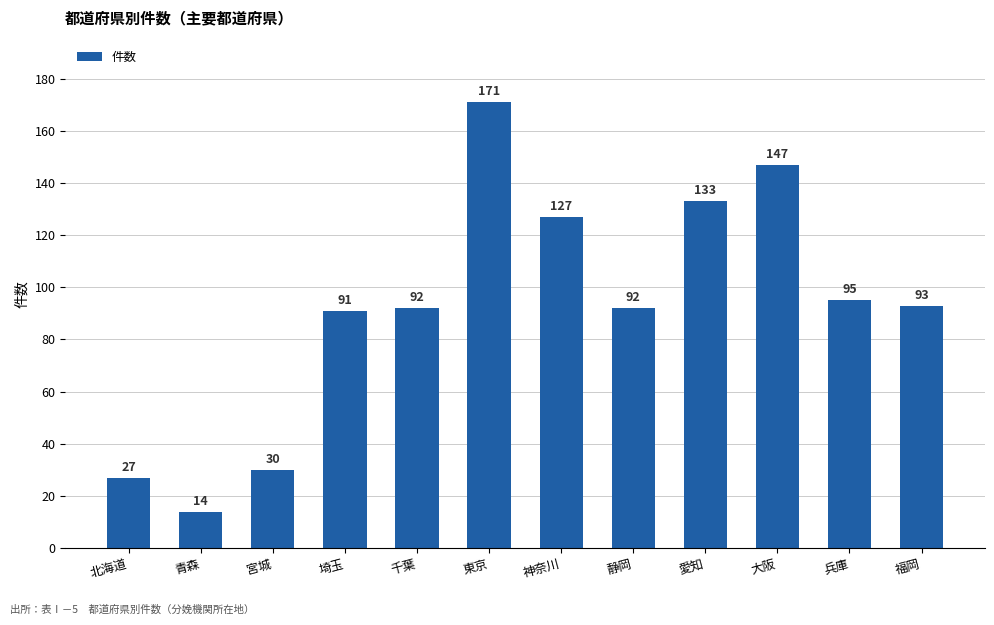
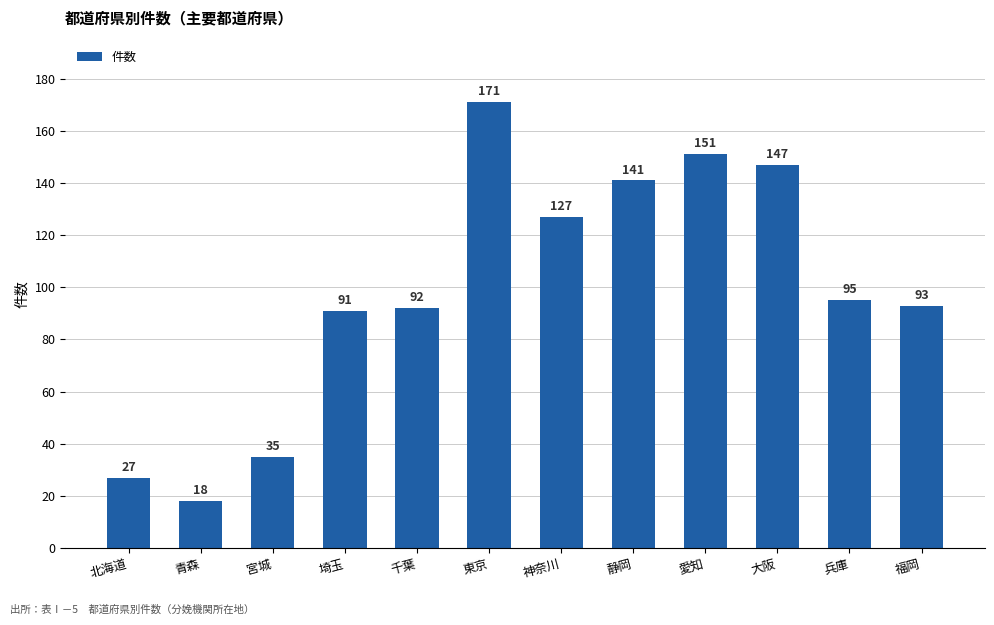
青森: 14 -> 18
宮城: 30 -> 35
静岡: 92 -> 141
愛知: 133 -> 151
